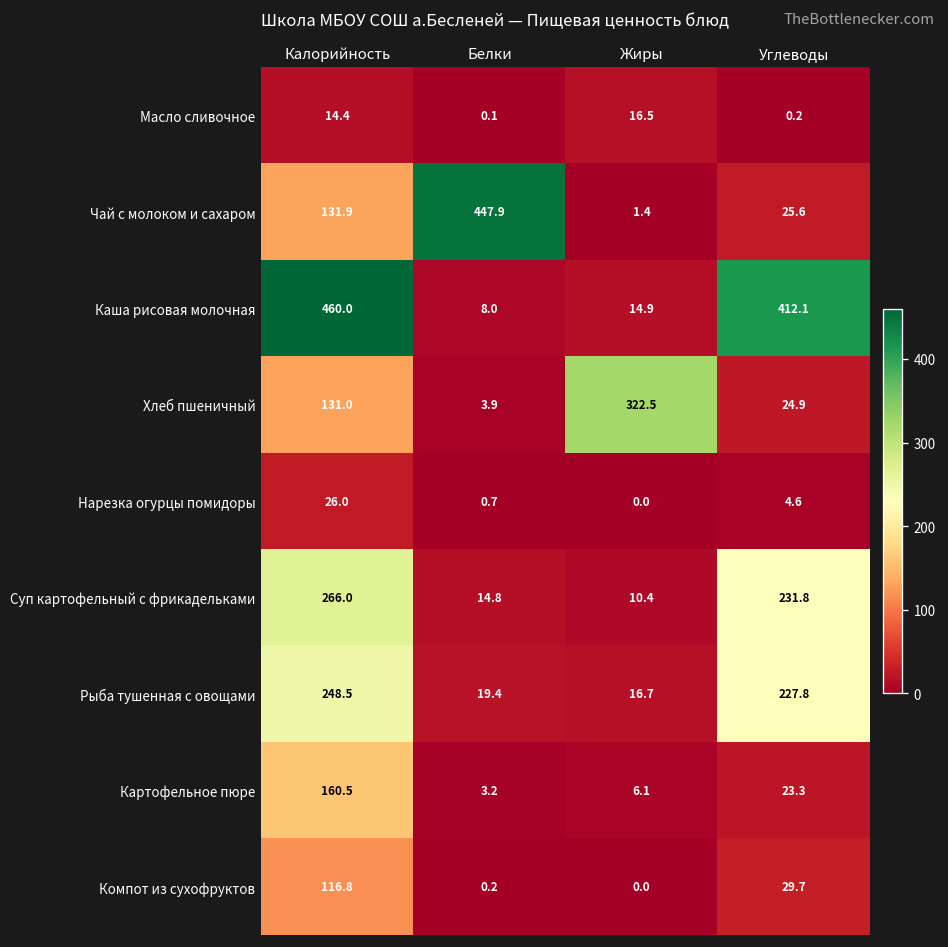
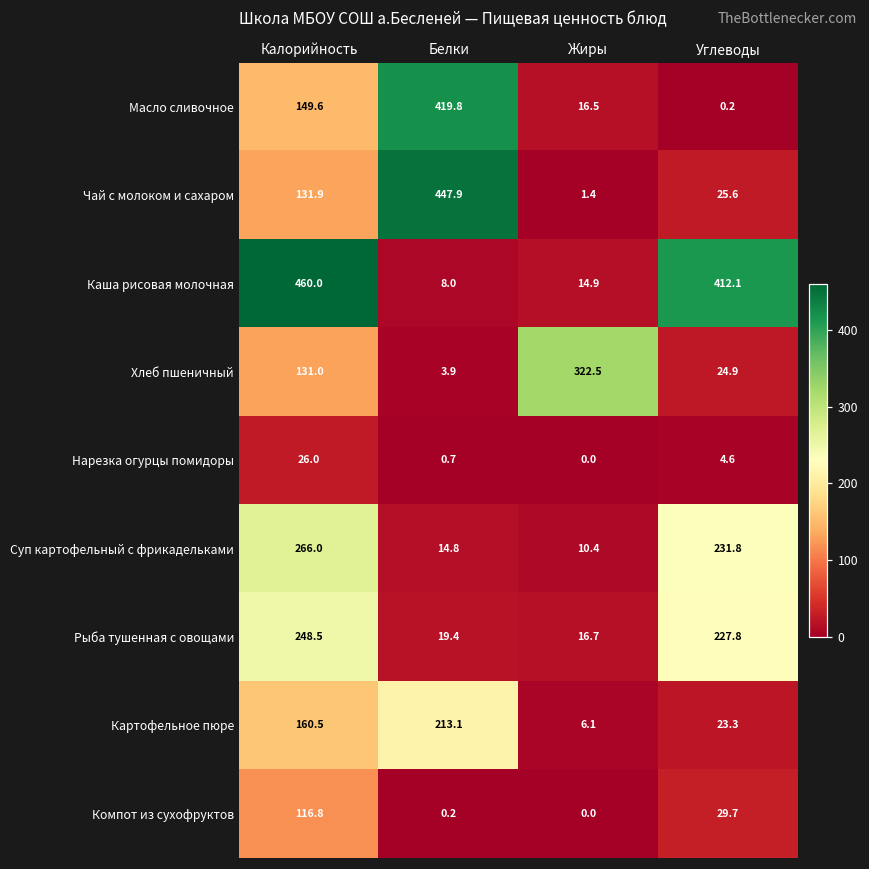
Масло сливочное, Калорийность: 14.4 -> 149.6
Масло сливочное, Белки: 0.1 -> 419.8
Картофельное пюре, Белки: 3.2 -> 213.1
